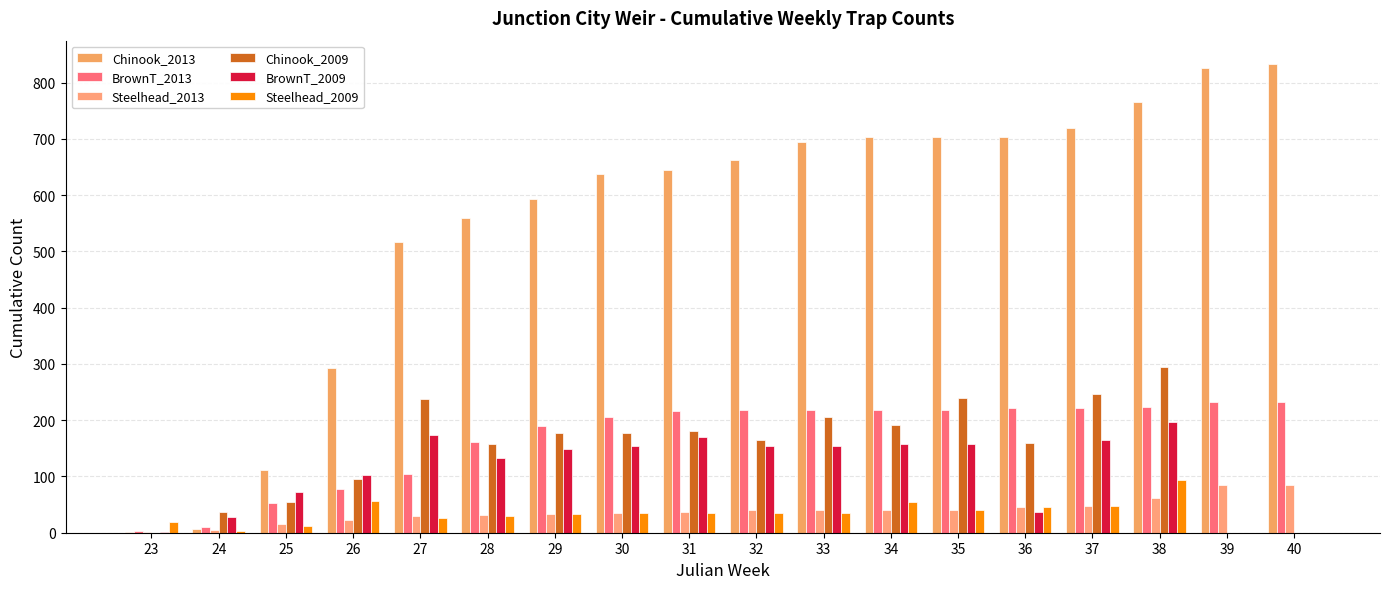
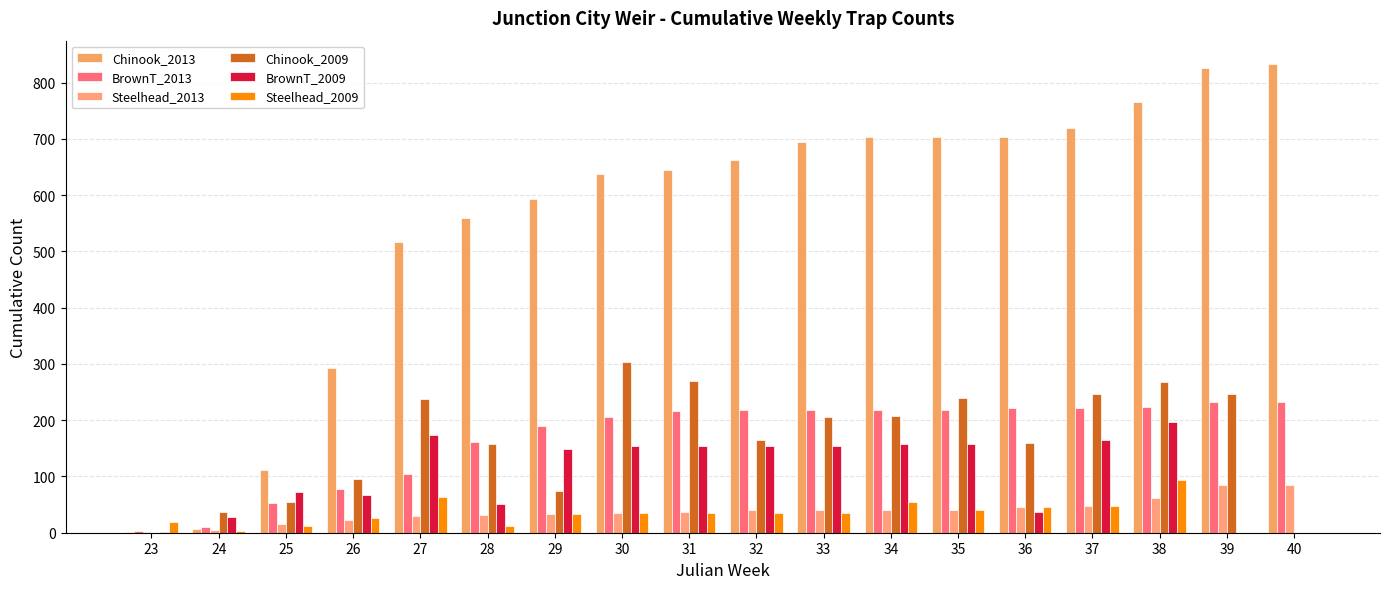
BrownT_2009, 26: 100 -> 70
Steelhead_2009, 26: 60 -> 30
Steelhead_2009, 27: 30 -> 60
BrownT_2009, 28: 130 -> 50
Steelhead_2009, 28: 30 -> 10
Chinook_2009, 29: 180 -> 70
Chinook_2009, 30: 180 -> 300
Chinook_2009, 31: 180 -> 270
BrownT_2009, 31: 170 -> 160
Chinook_2009, 34: 190 -> 210
Chinook_2009, 38: 290 -> 270
Chinook_2009, 39: 0 -> 250
